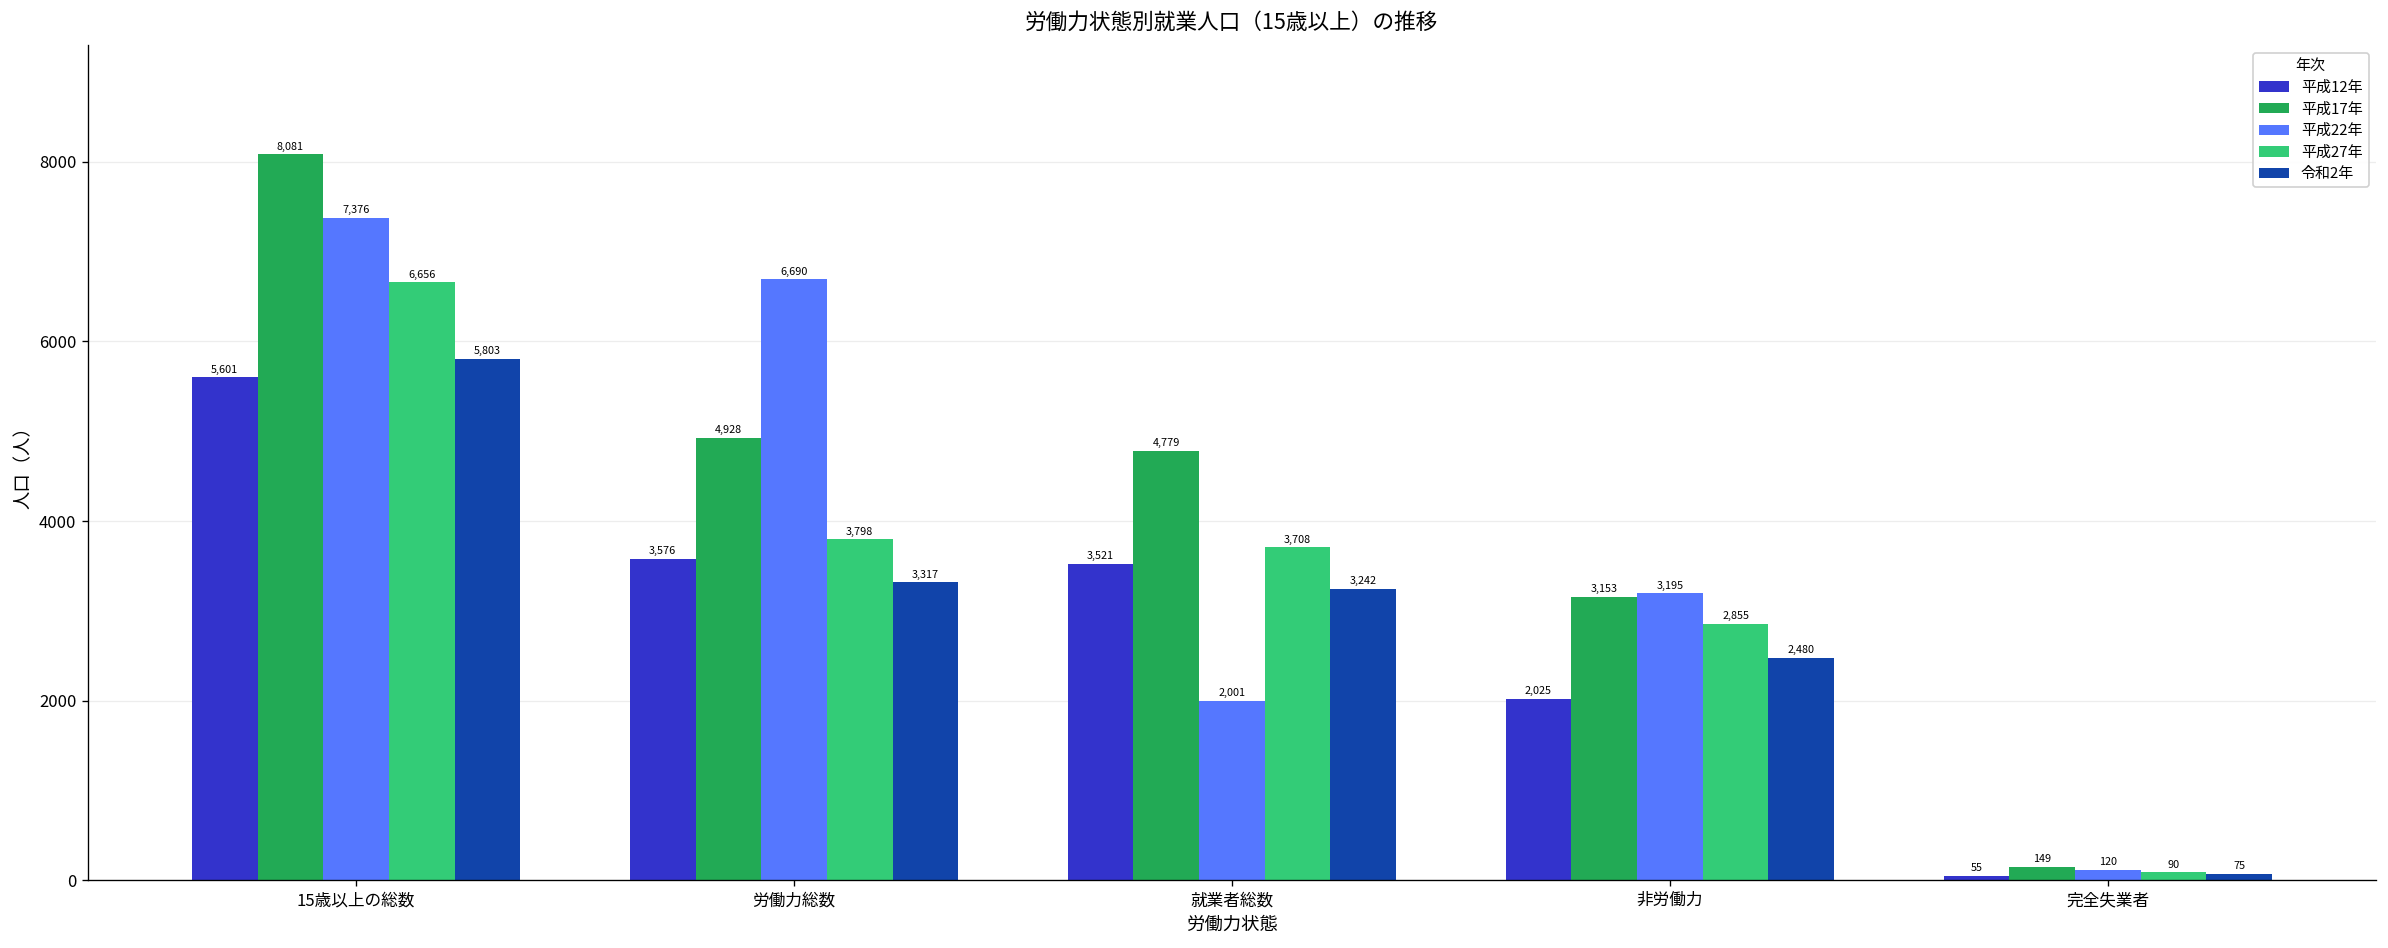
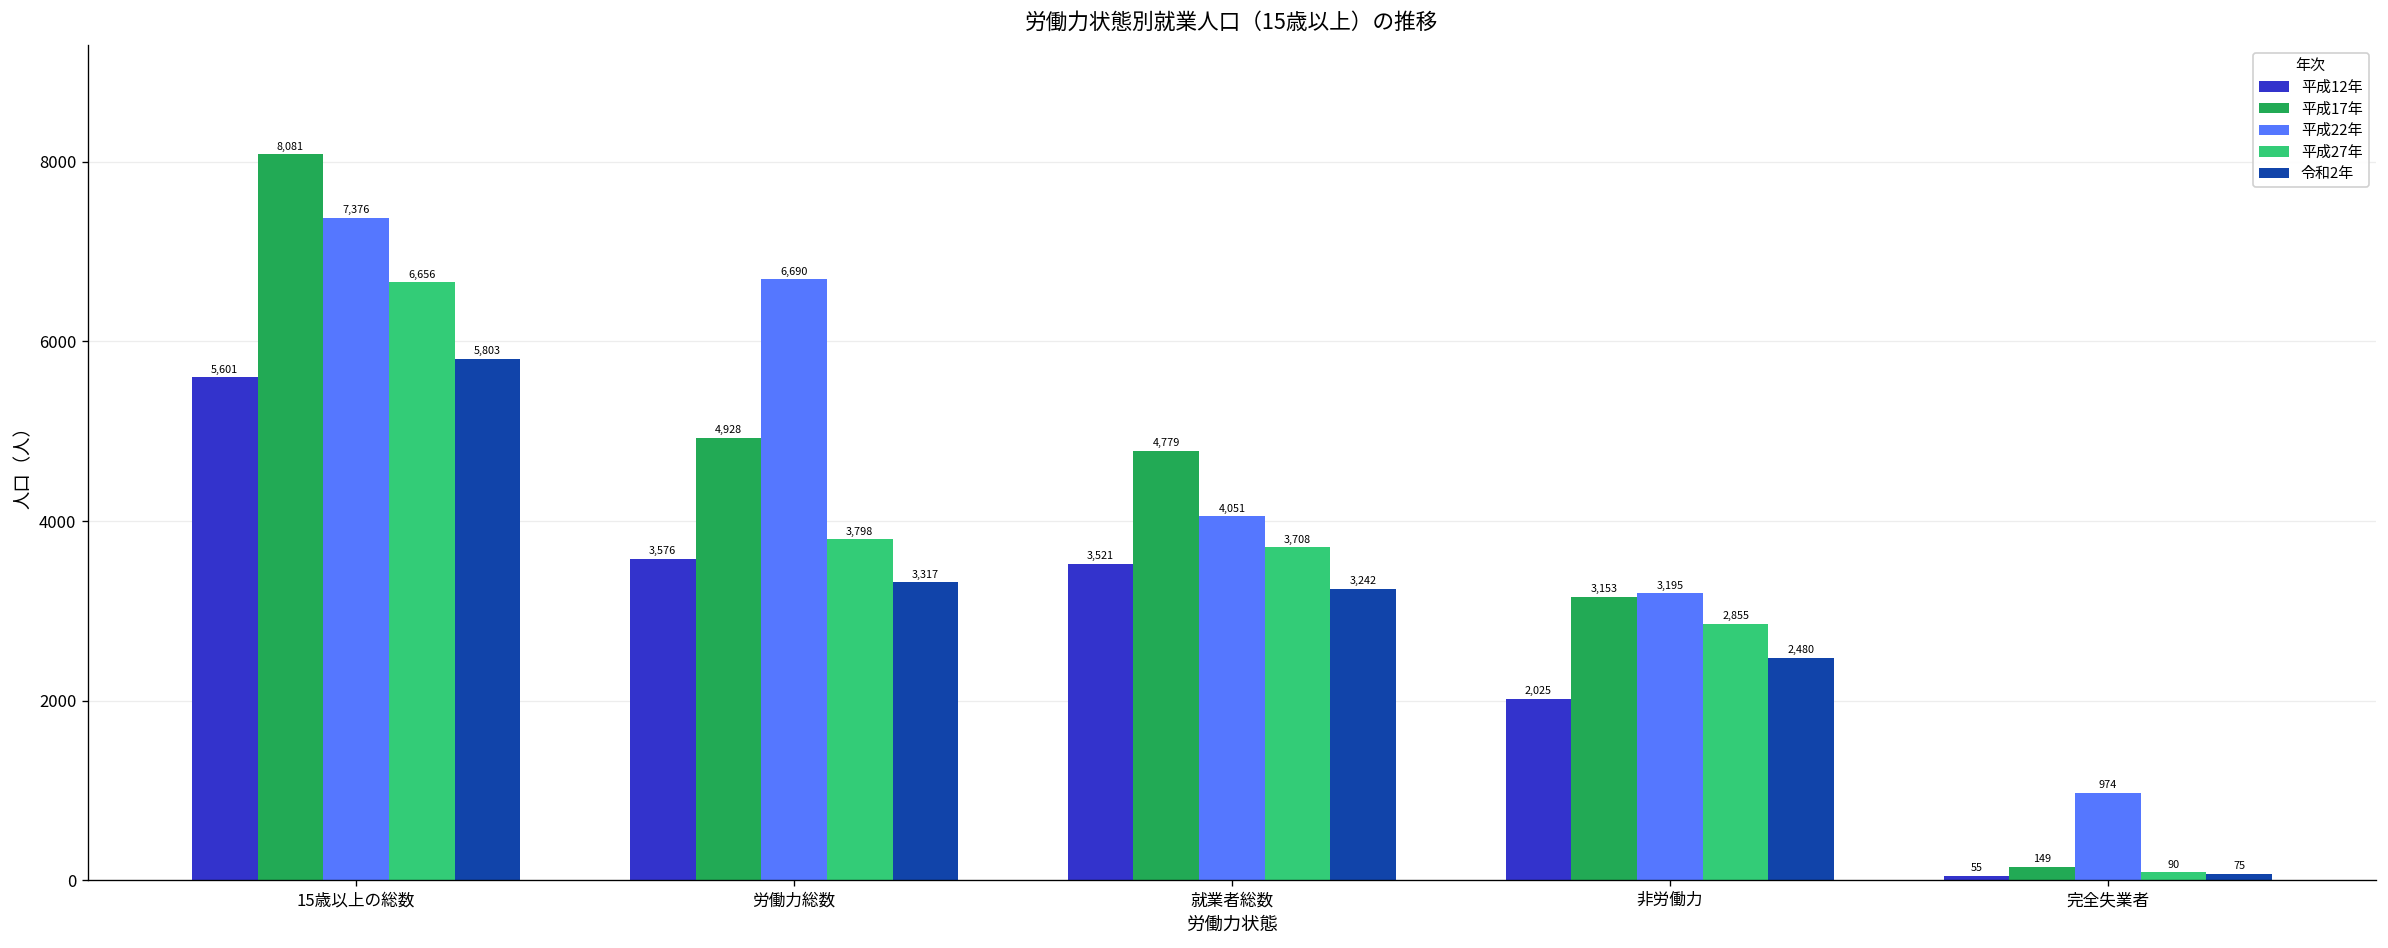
平成22年, 就業者総数: 2,001 -> 4,051
平成22年, 完全失業者: 120 -> 974
